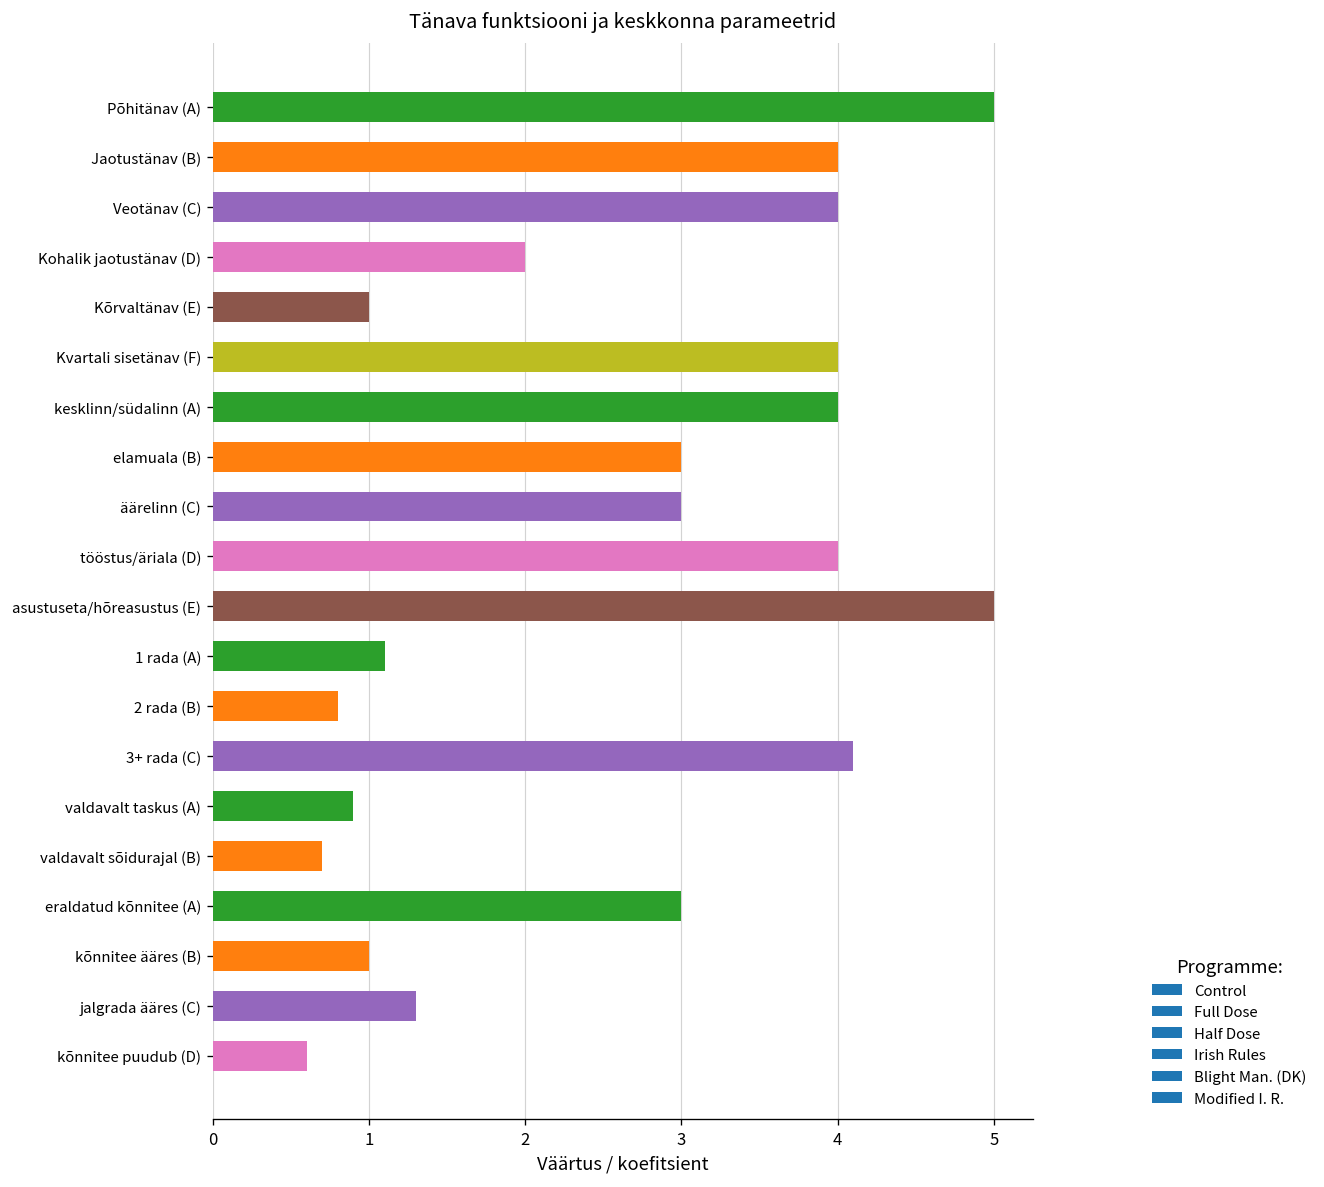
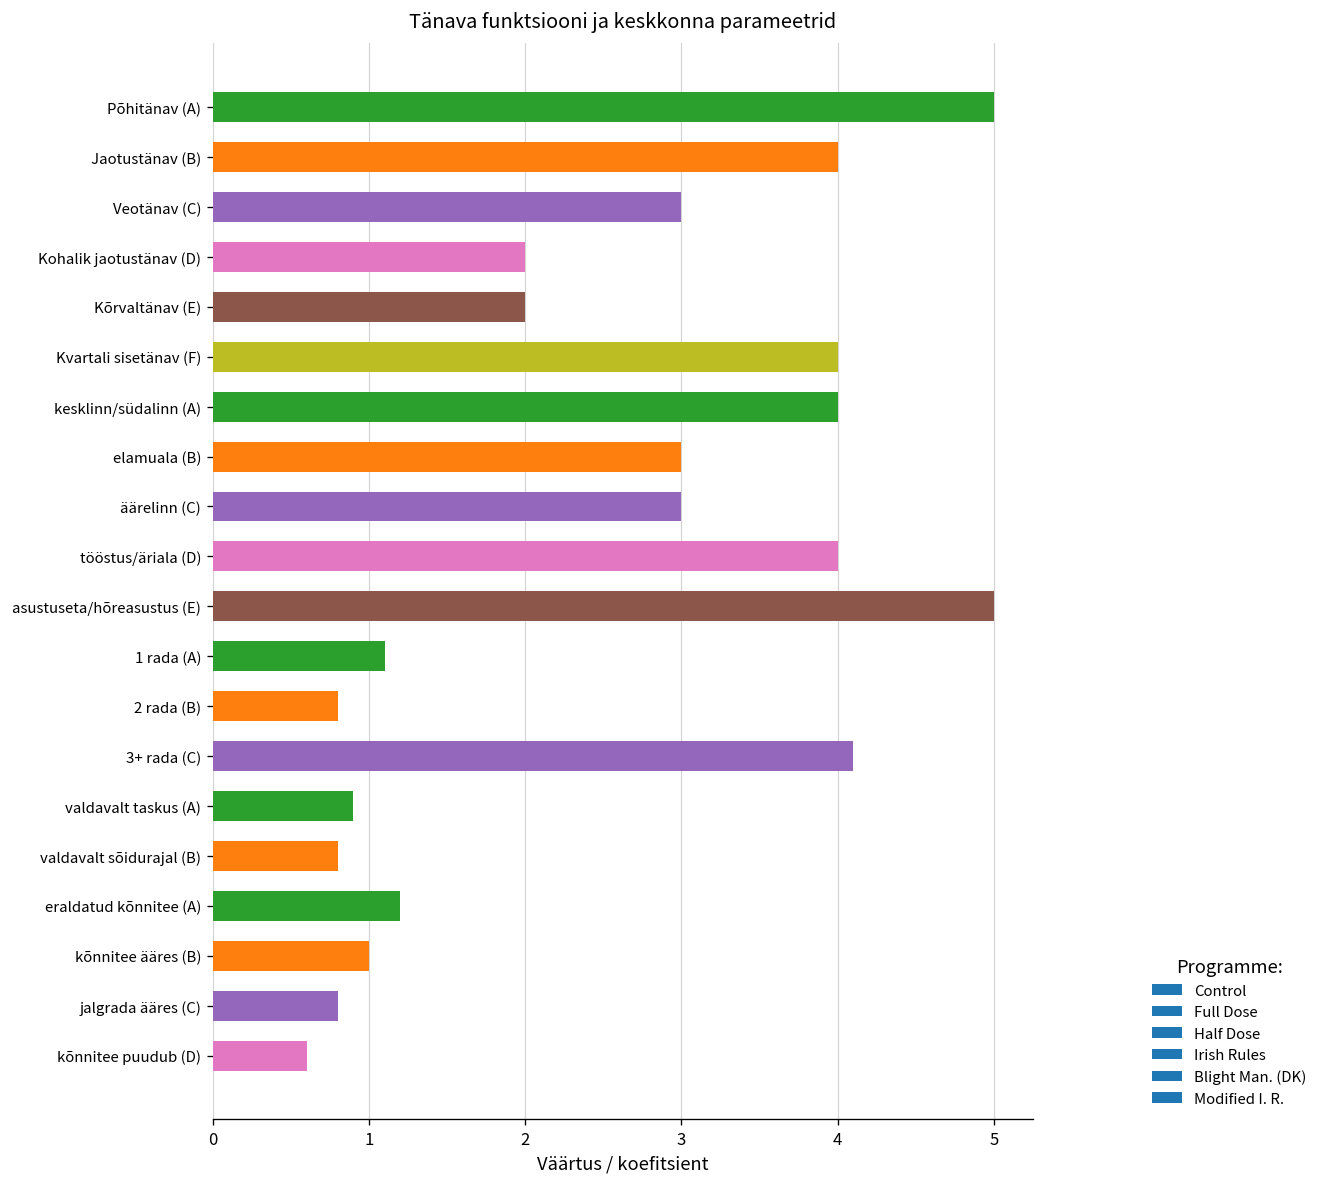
Veotänav (C): 4 -> 3
Kõrvaltänav (E): 1 -> 2
valdavalt sõidurajal (B): 0.7 -> 0.8
eraldatud kõnnitee (A): 3.0 -> 1.2
jalgrada ääres (C): 1.3 -> 0.8
